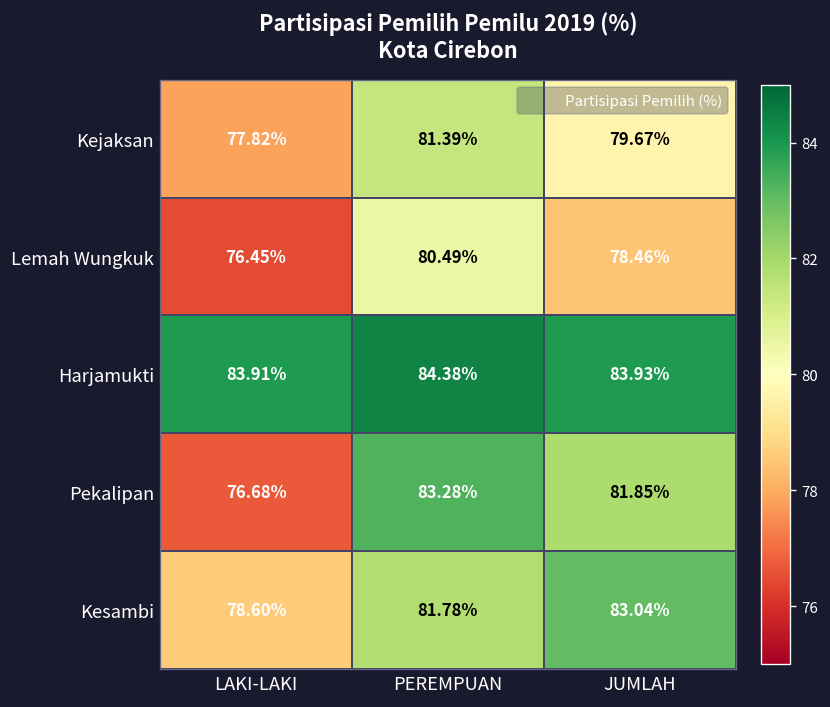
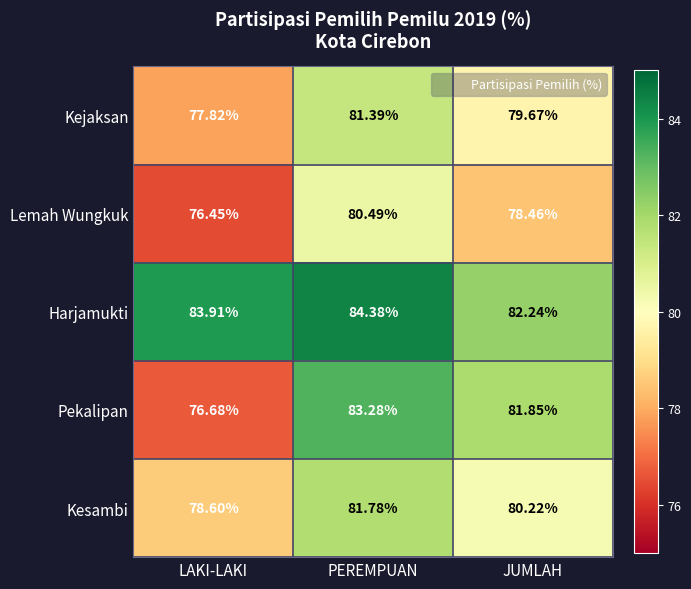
Harjamukti, JUMLAH: 83.93% -> 82.24%
Kesambi, JUMLAH: 83.04% -> 80.22%
